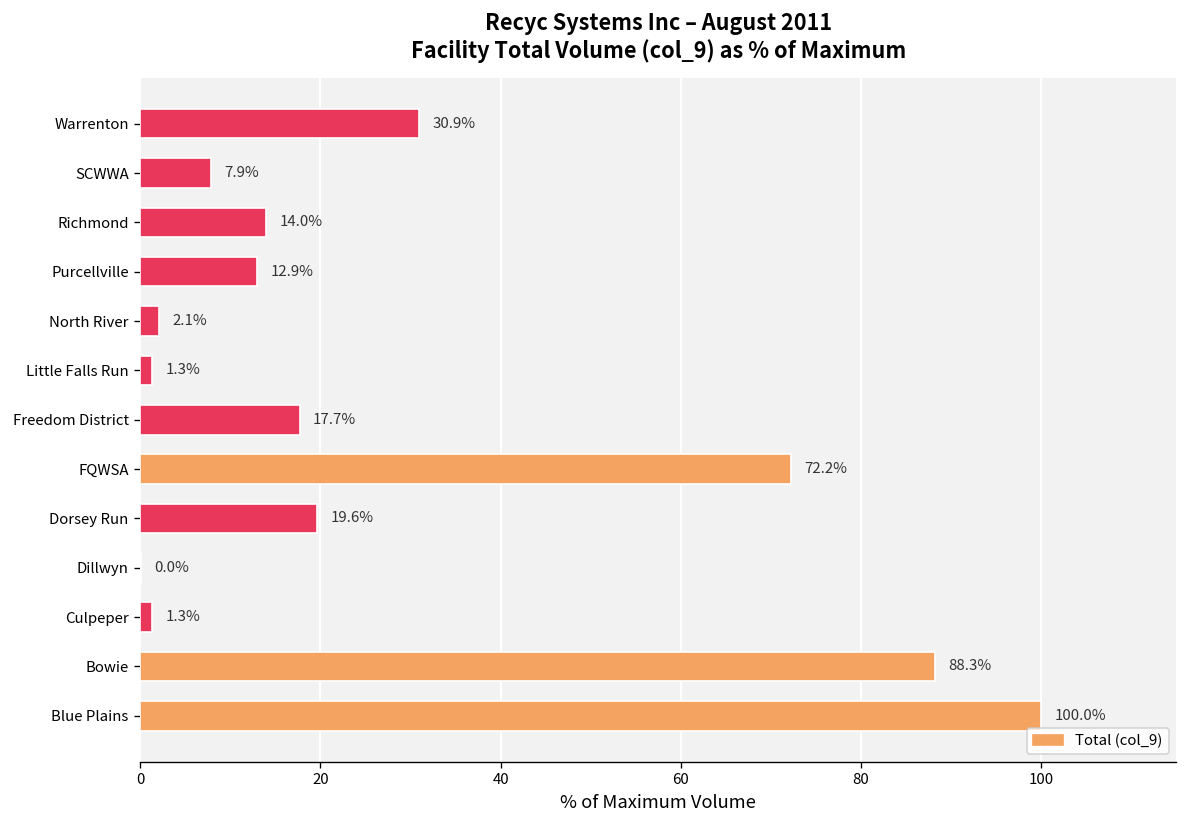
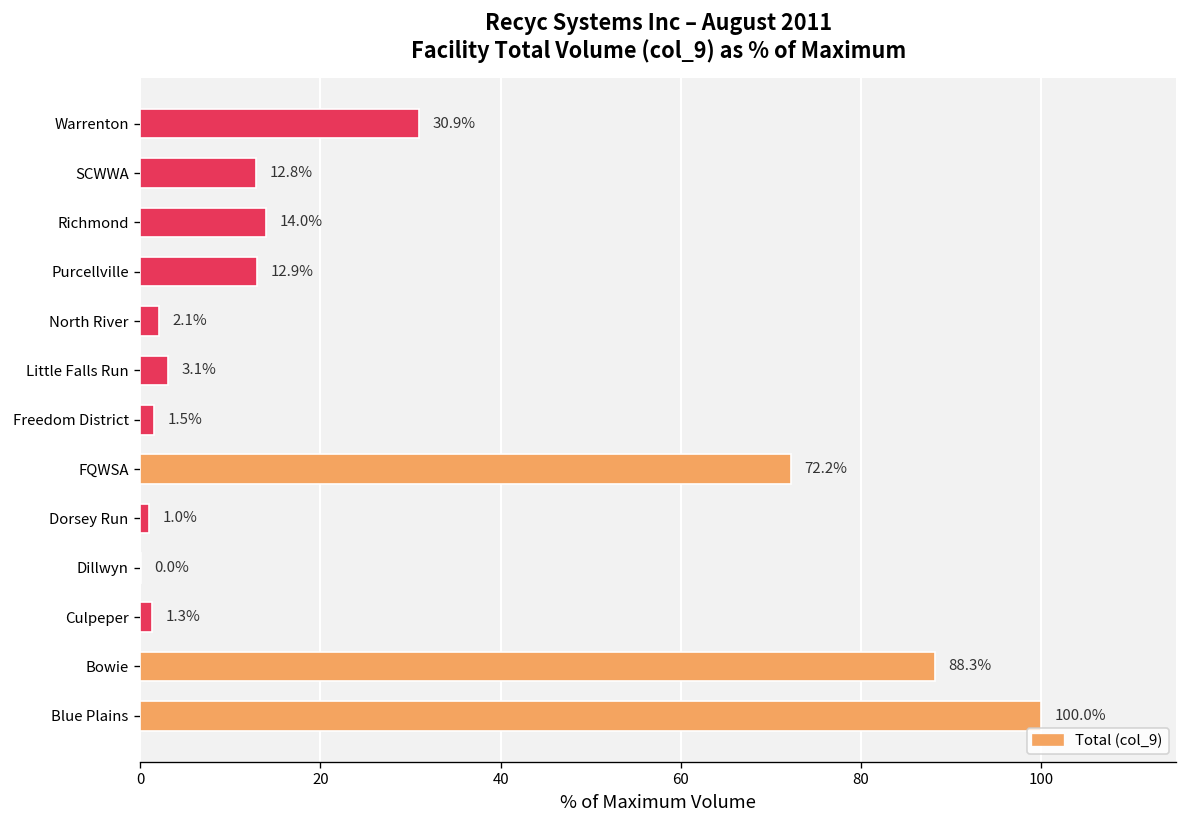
SCWWA: 7.9% -> 12.8%
Little Falls Run: 1.3% -> 3.1%
Freedom District: 17.7% -> 1.5%
Dorsey Run: 19.6% -> 1.0%
